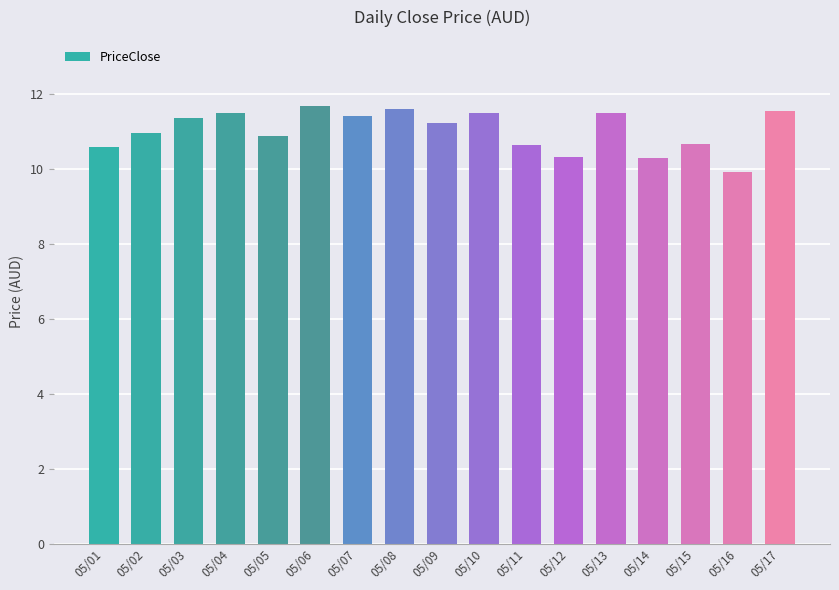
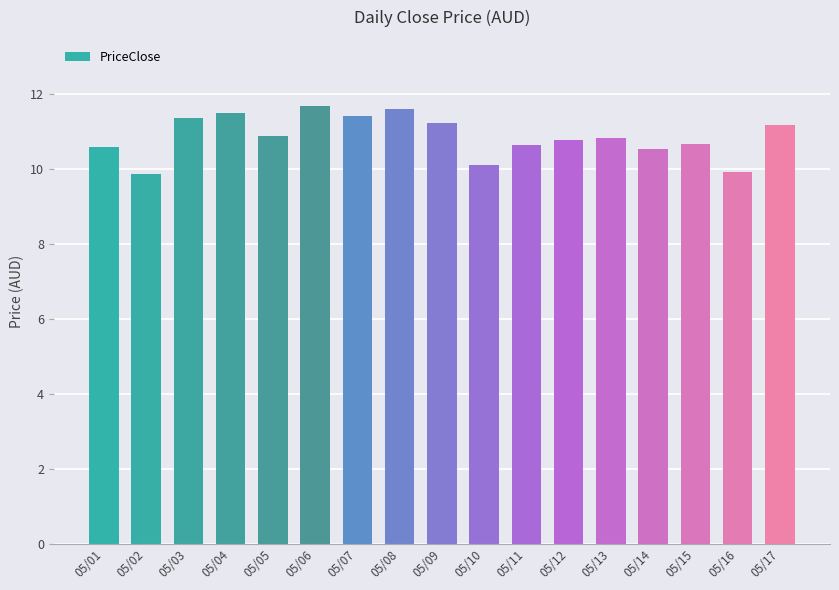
05/02: 11.0 -> 9.9
05/10: 11.5 -> 10.1
05/12: 10.3 -> 10.8
05/13: 11.5 -> 10.8
05/14: 10.3 -> 10.5
05/17: 11.6 -> 11.2
